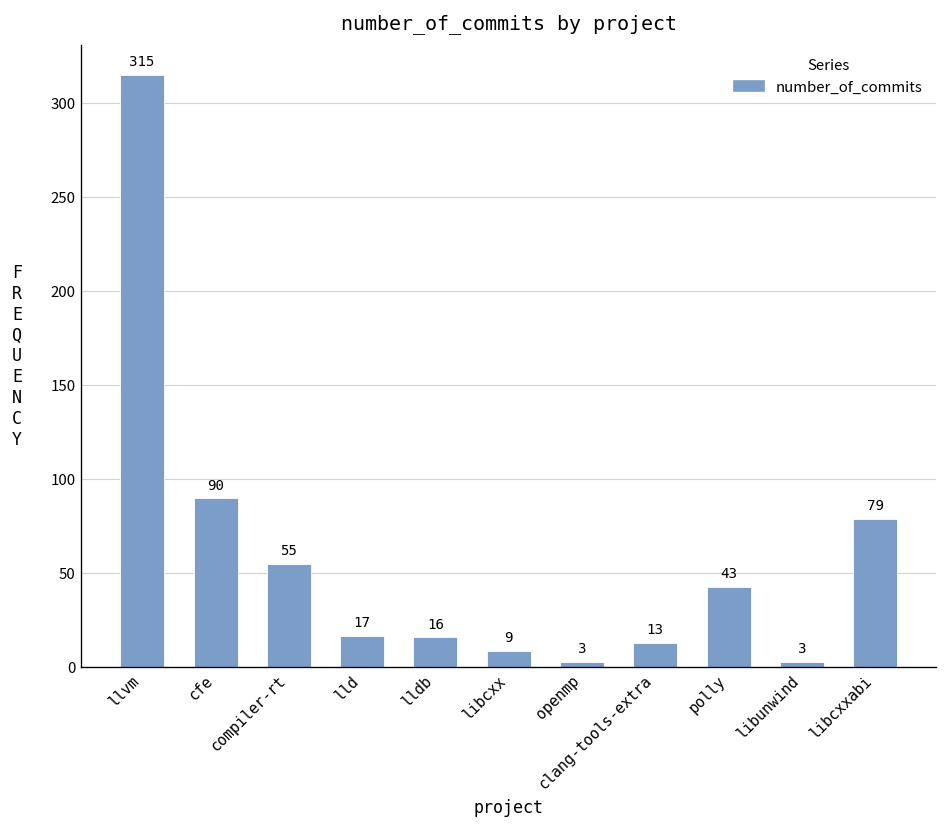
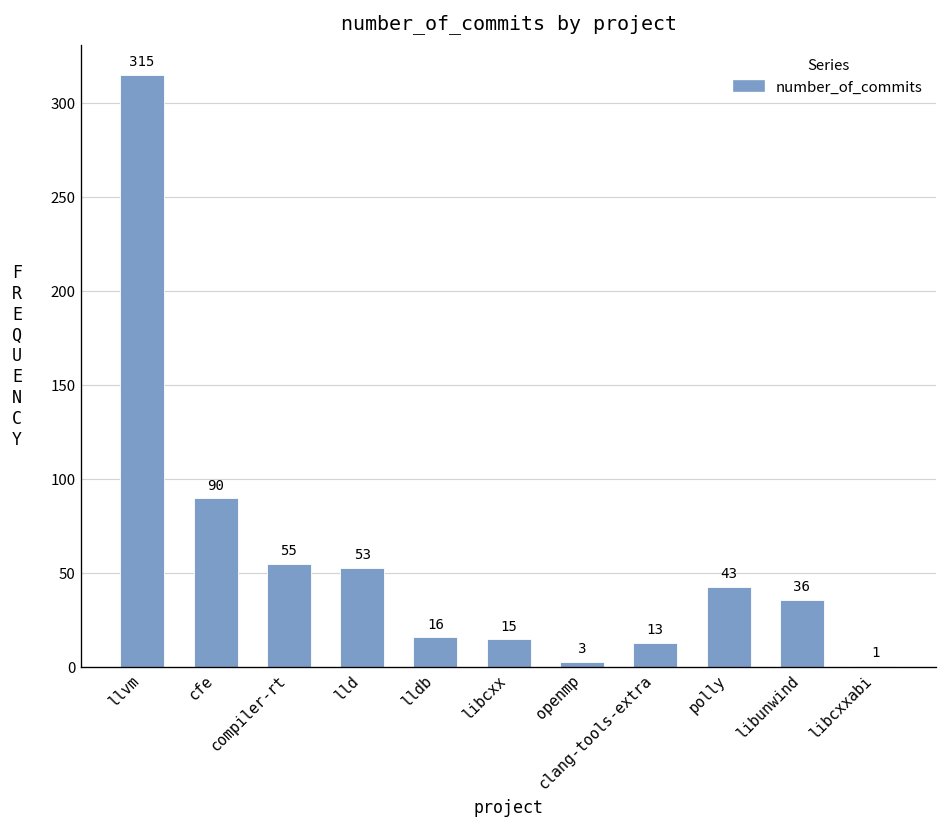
lld: 17 -> 53
libcxx: 9 -> 15
libunwind: 3 -> 36
libcxxabi: 79 -> 1
